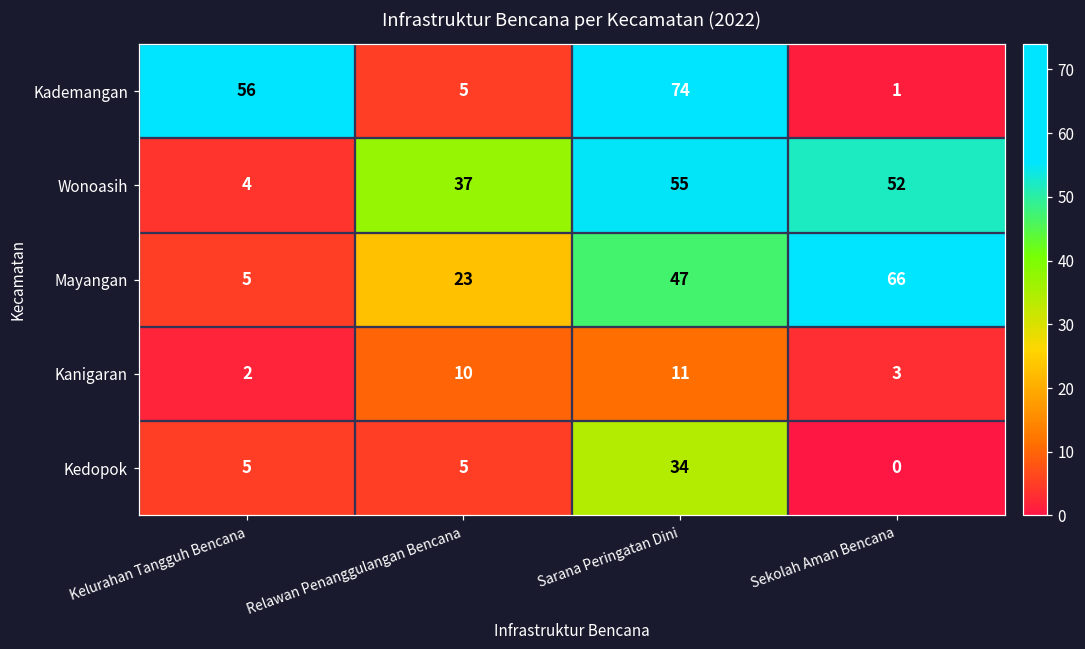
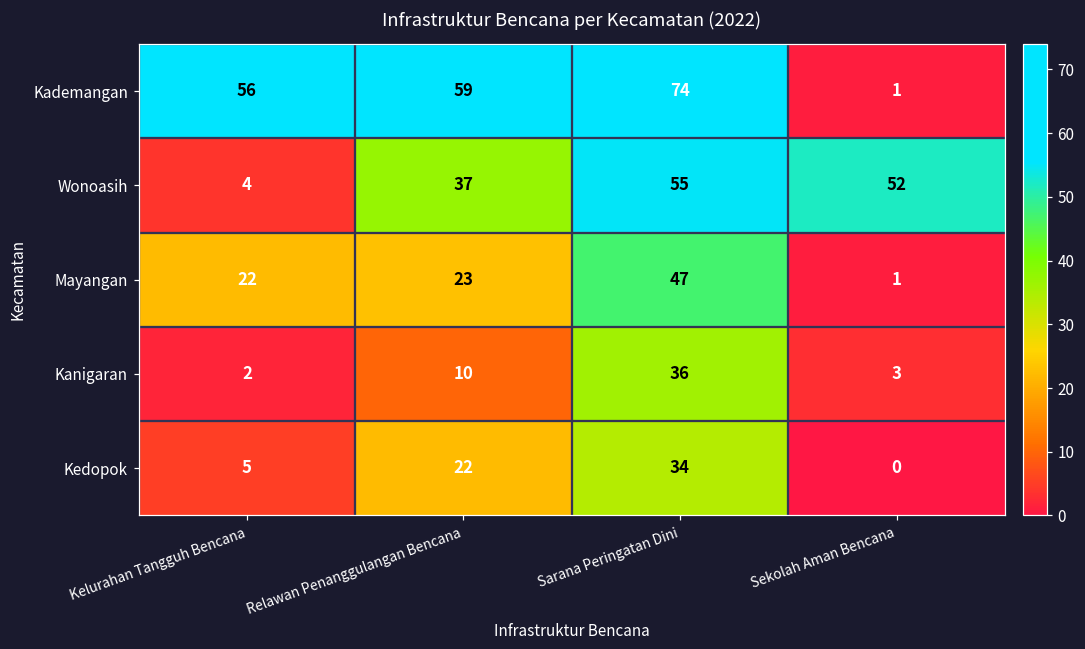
Kademangan, Relawan Penanggulangan Bencana: 5 -> 59
Mayangan, Kelurahan Tangguh Bencana: 5 -> 22
Mayangan, Sekolah Aman Bencana: 66 -> 1
Kanigaran, Sarana Peringatan Dini: 11 -> 36
Kedopok, Relawan Penanggulangan Bencana: 5 -> 22
